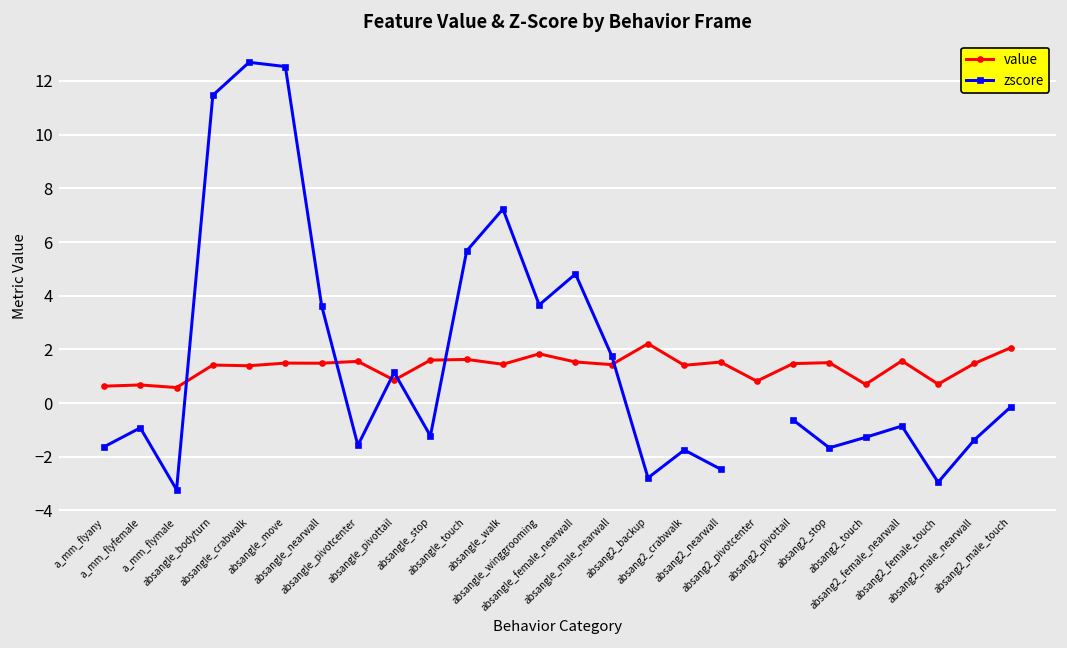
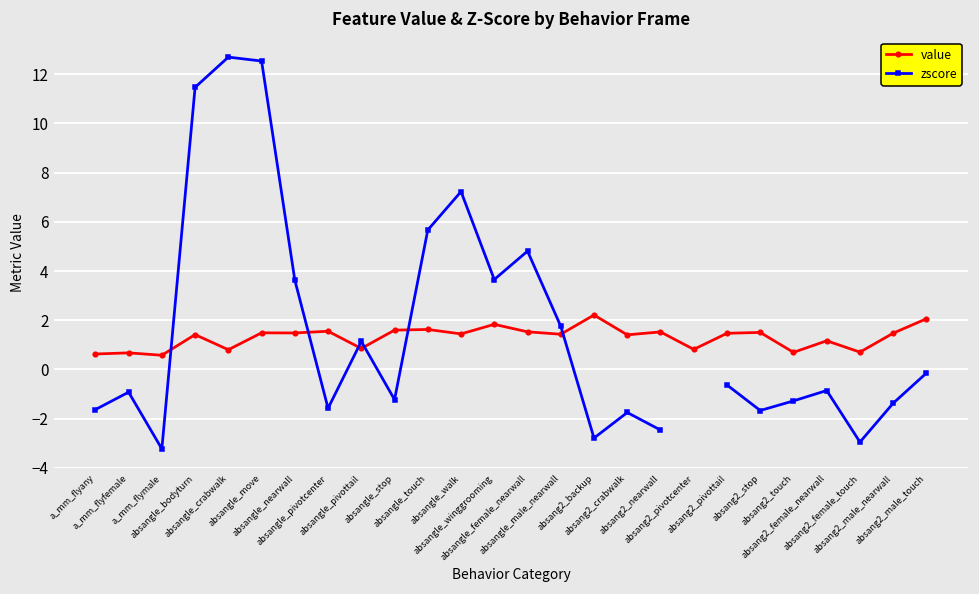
value, absangle_crabwalk: 1.4 -> 0.8
value, absang2_female_nearwall: 1.6 -> 1.2
